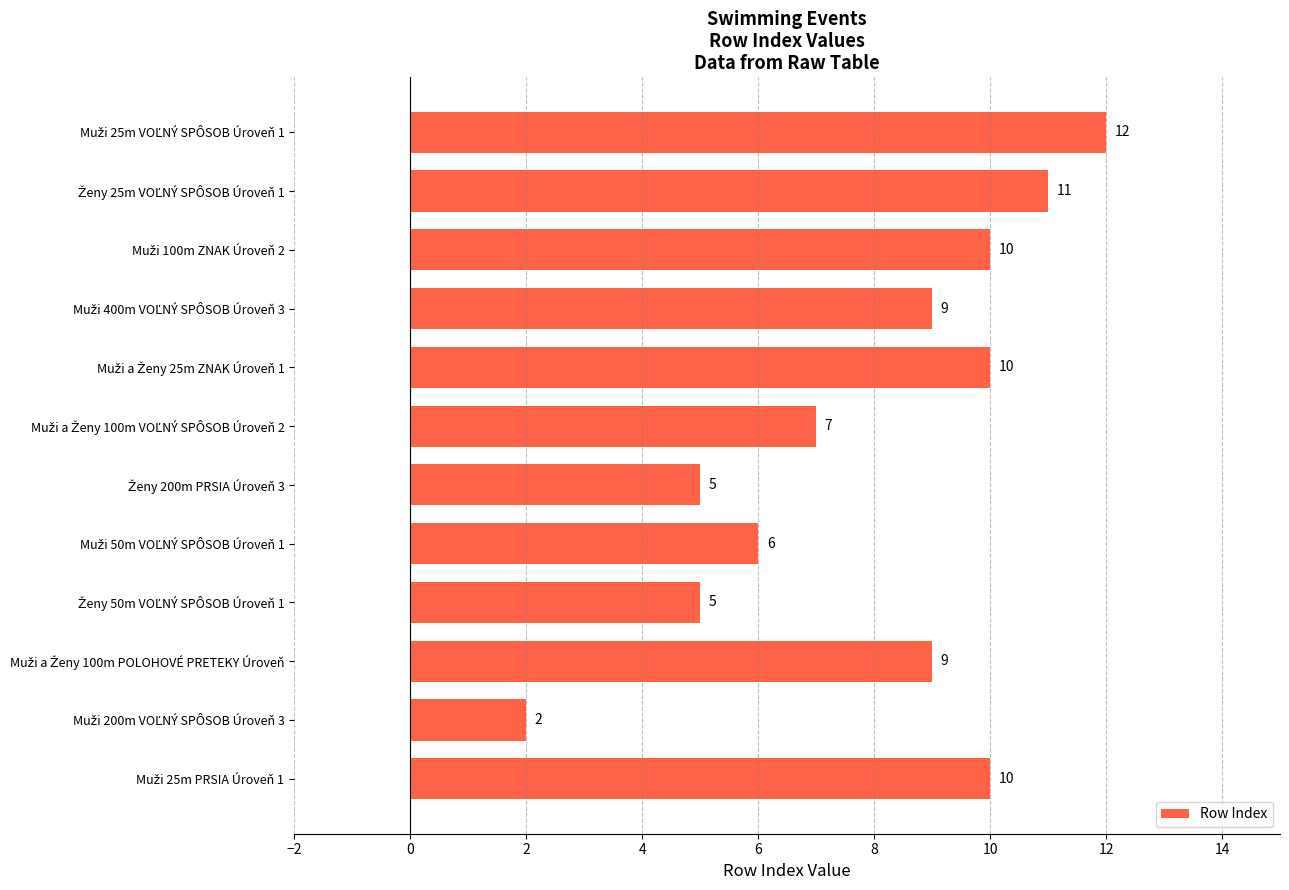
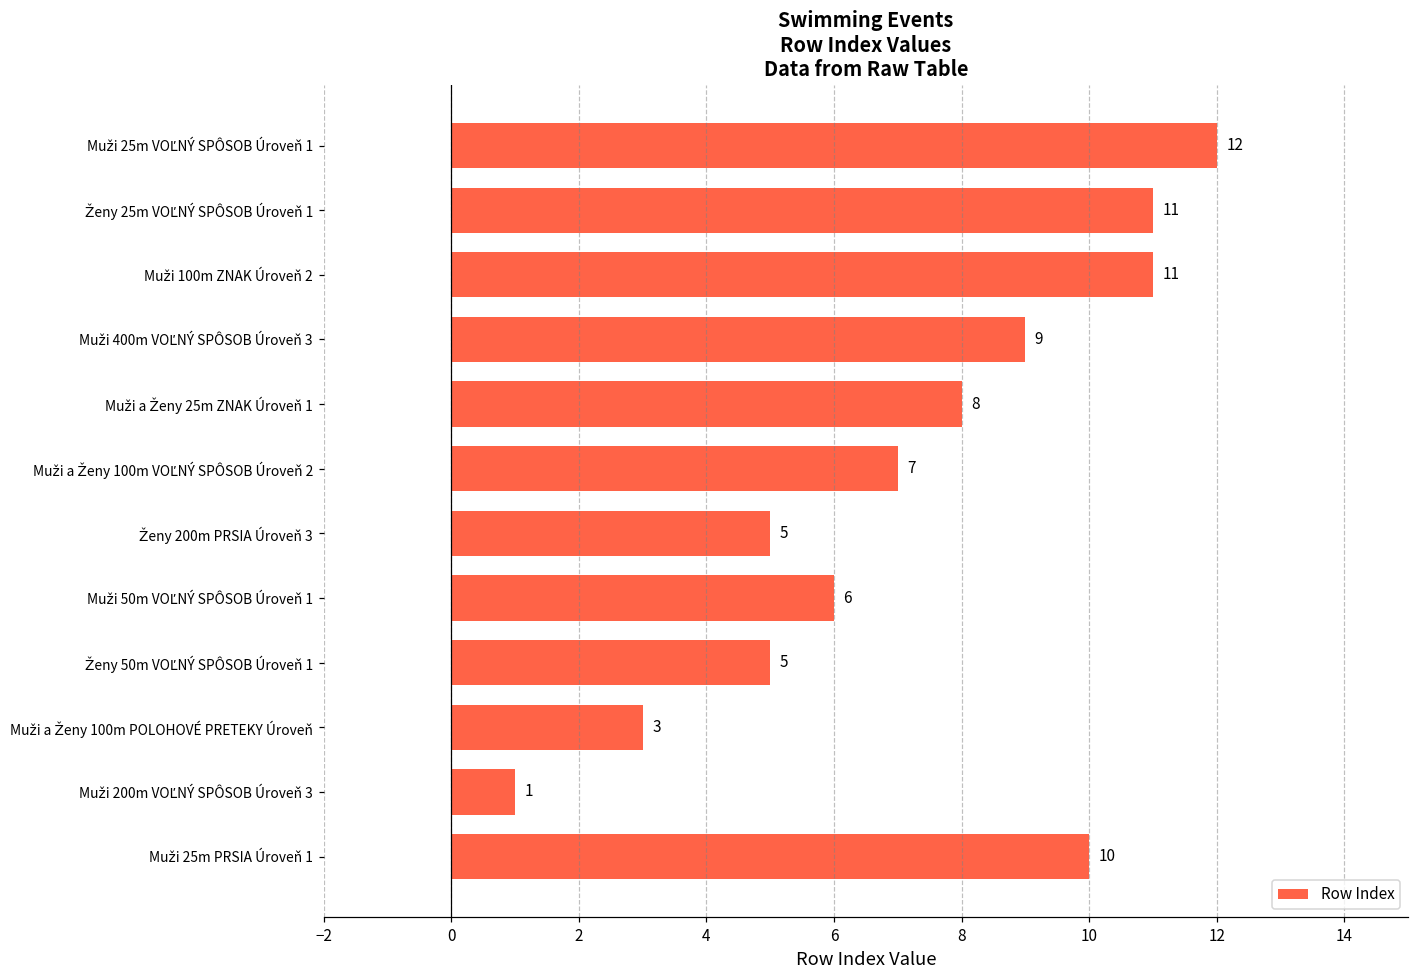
Muži 100m ZNAK Úroveň 2: 10 -> 11
Muži a Ženy 25m ZNAK Úroveň 1: 10 -> 8
Muži a Ženy 100m POLOHOVÉ PRETEKY Úroveň: 9 -> 3
Muži 200m VOĽNÝ SPÔSOB Úroveň 3: 2 -> 1
